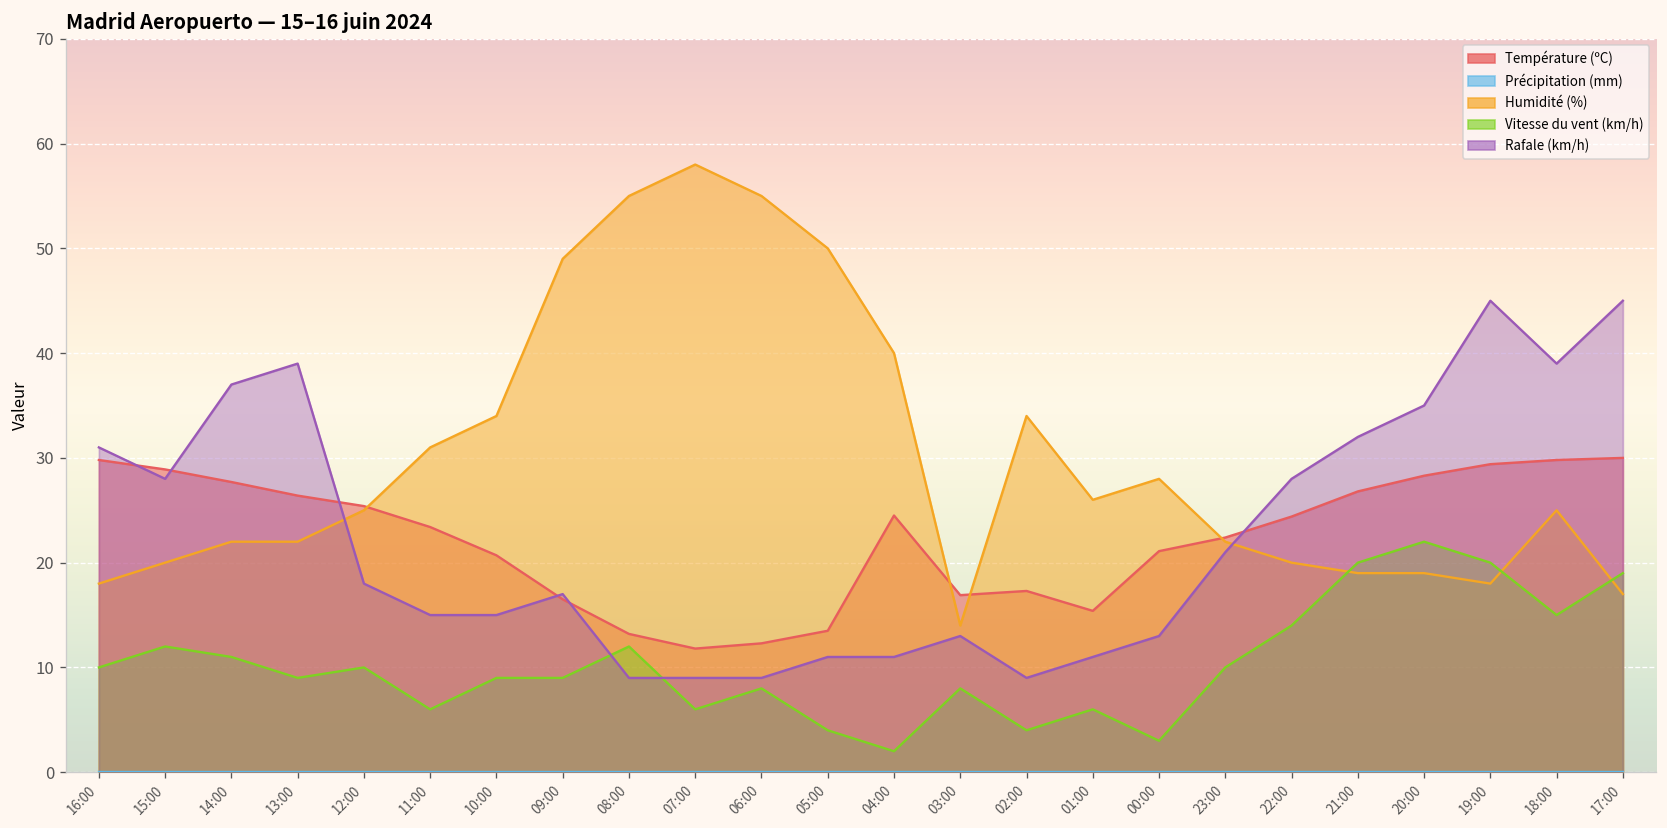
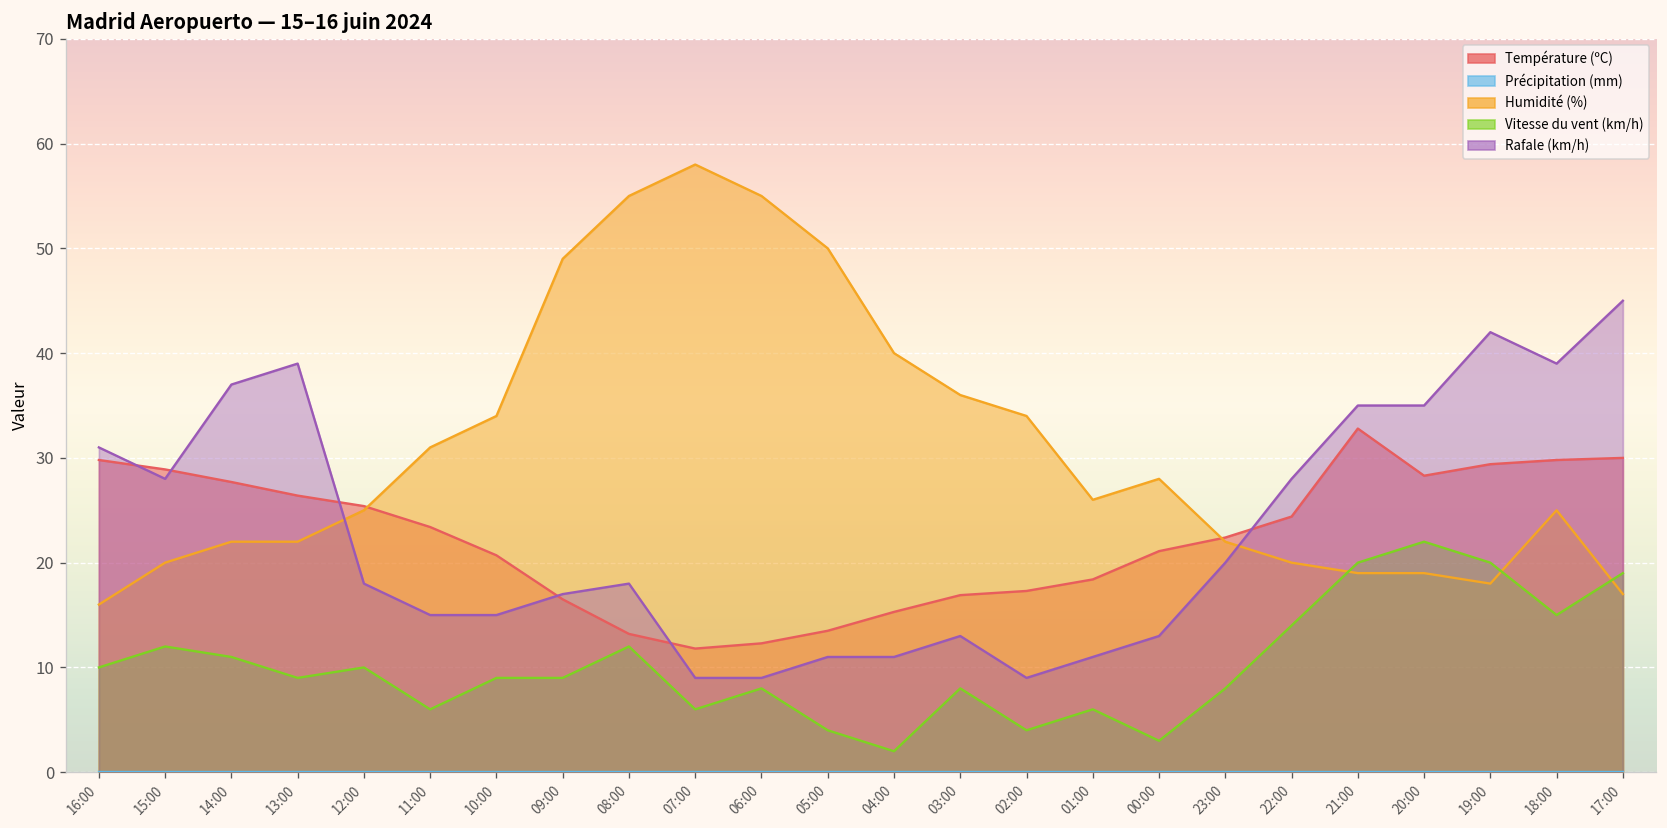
Humidité (%), 16:00: 18 -> 16
Rafale (km/h), 08:00: 9 -> 18
Température (ºC), 04:00: 25 -> 15
Humidité (%), 03:00: 14 -> 36
Température (ºC), 01:00: 15 -> 18
Vitesse du vent (km/h), 23:00: 10 -> 8
Rafale (km/h), 23:00: 21 -> 20
Température (ºC), 21:00: 27 -> 33
Rafale (km/h), 21:00: 32 -> 35
Rafale (km/h), 19:00: 45 -> 42
